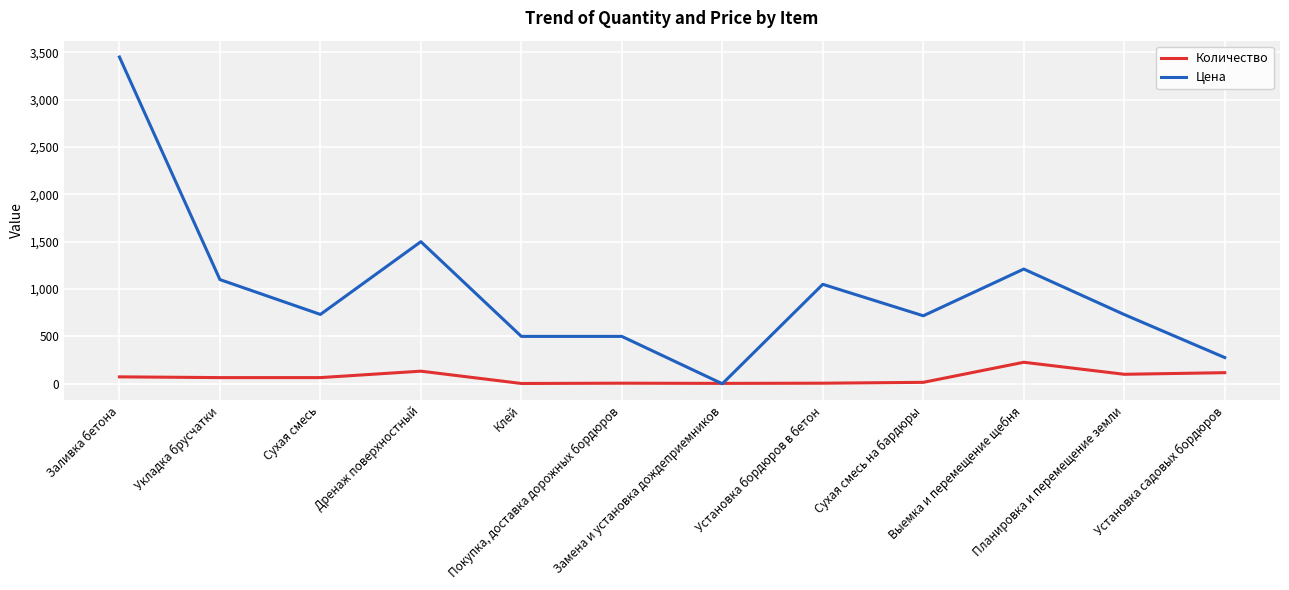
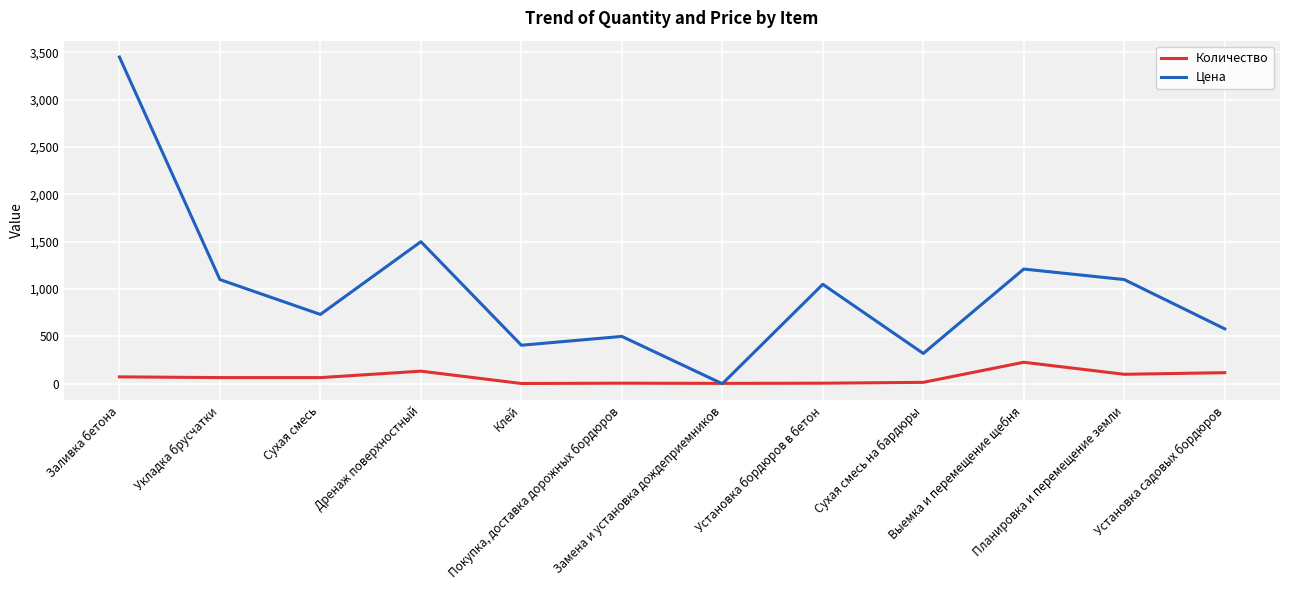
Цена, Клей: 500 -> 400
Цена, Сухая смесь на бардюры: 700 -> 300
Цена, Планировка и перемещение земли: 700 -> 1,100
Цена, Установка садовых бордюров: 300 -> 600
